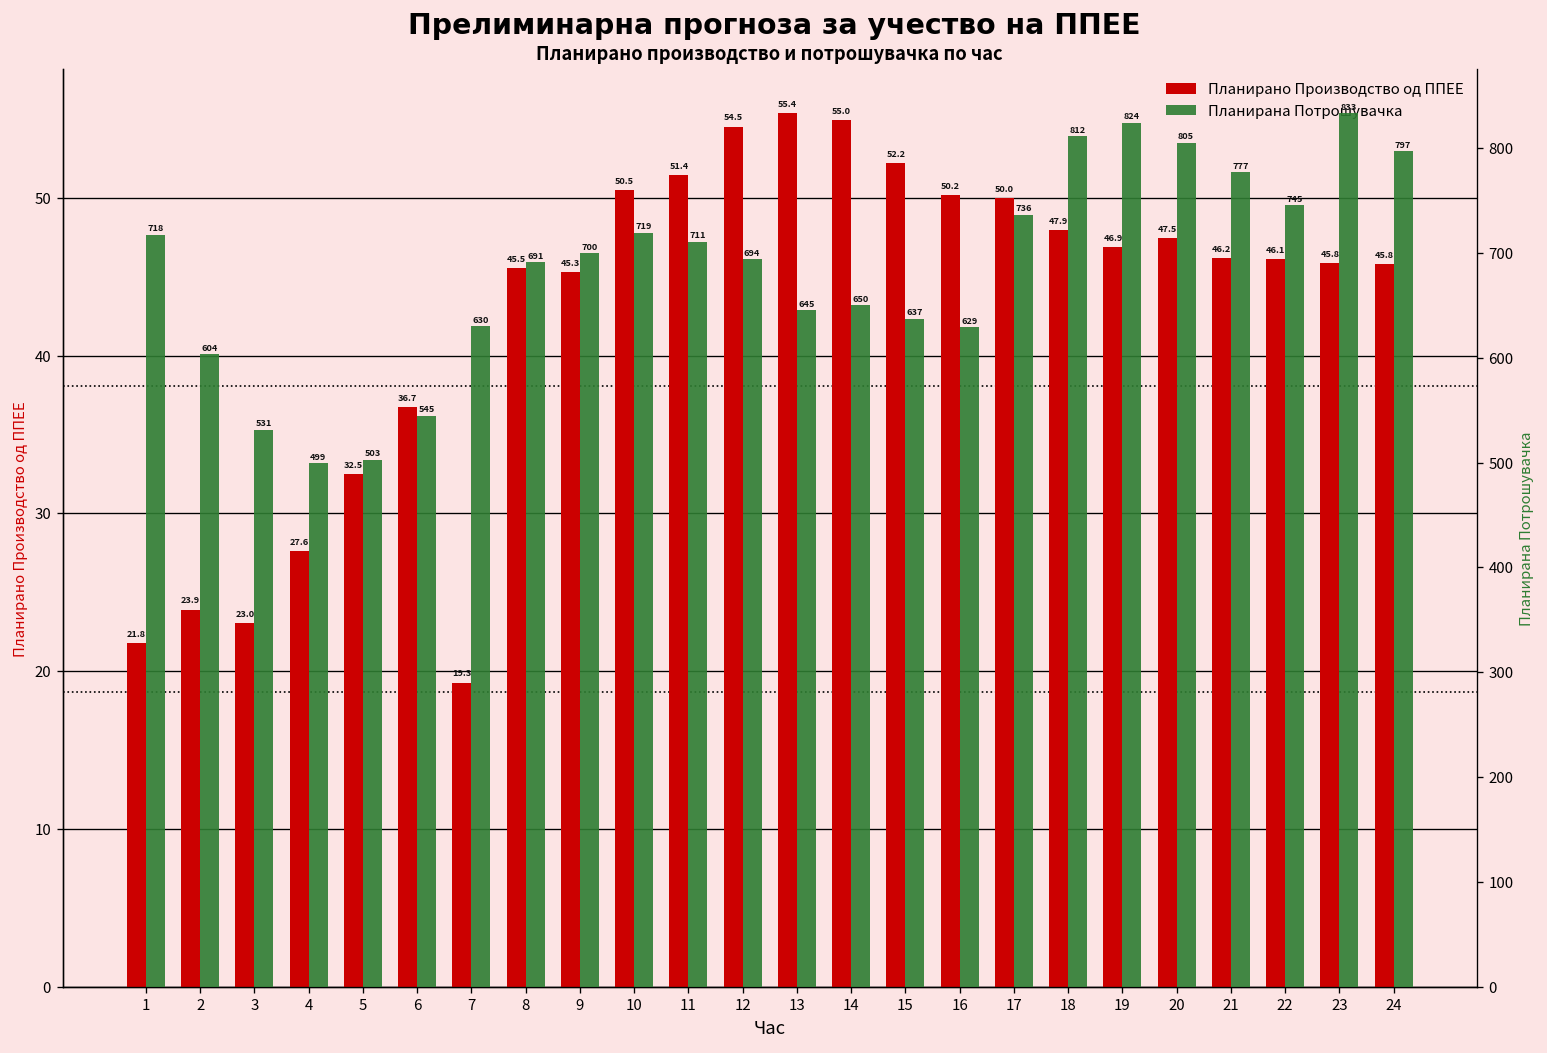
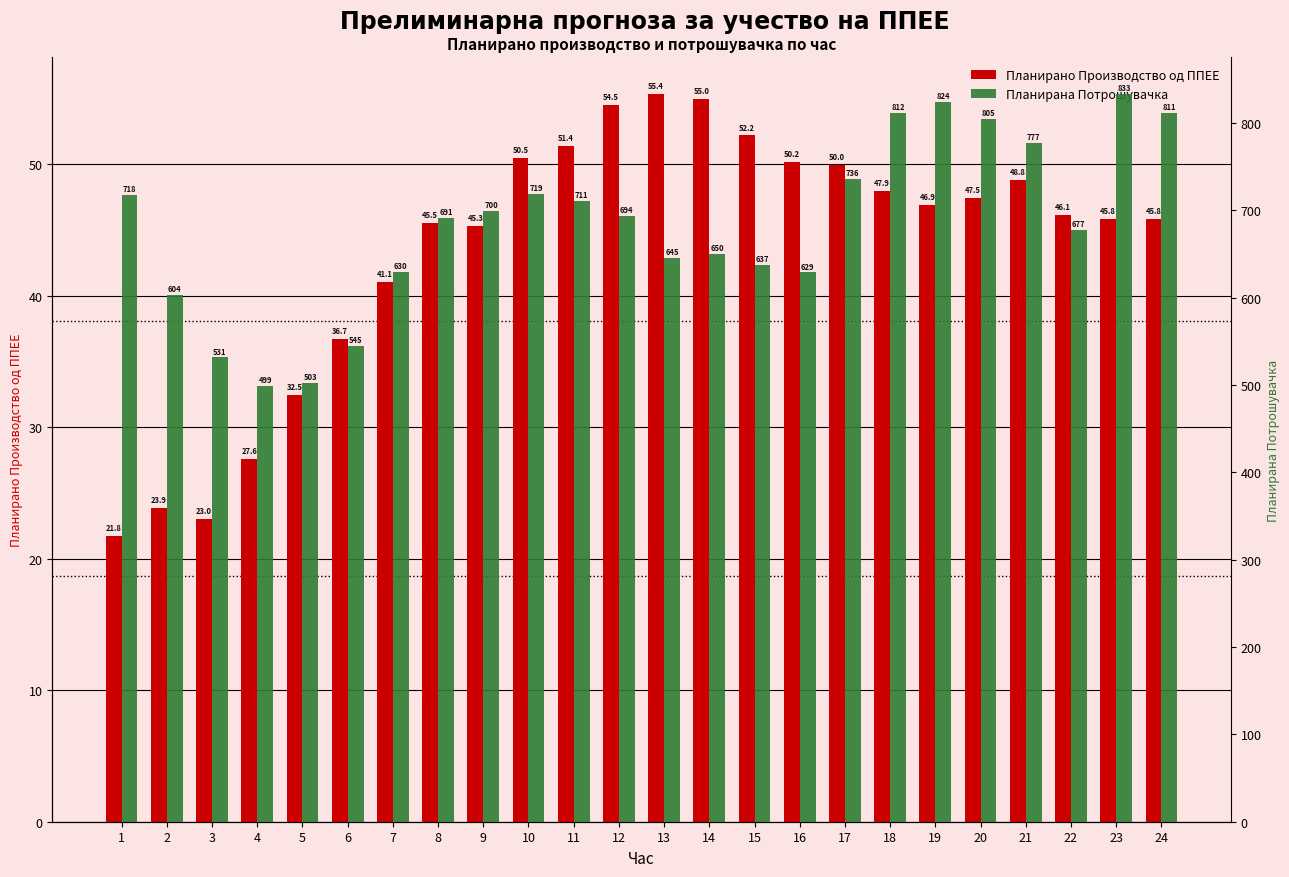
Планирано Производство од ППЕЕ, 7: 19.3 -> 41.1
Планирано Производство од ППЕЕ, 21: 46.2 -> 48.8
Планирана Потрошувачка, 22: 745 -> 677
Планирана Потрошувачка, 24: 797 -> 811
